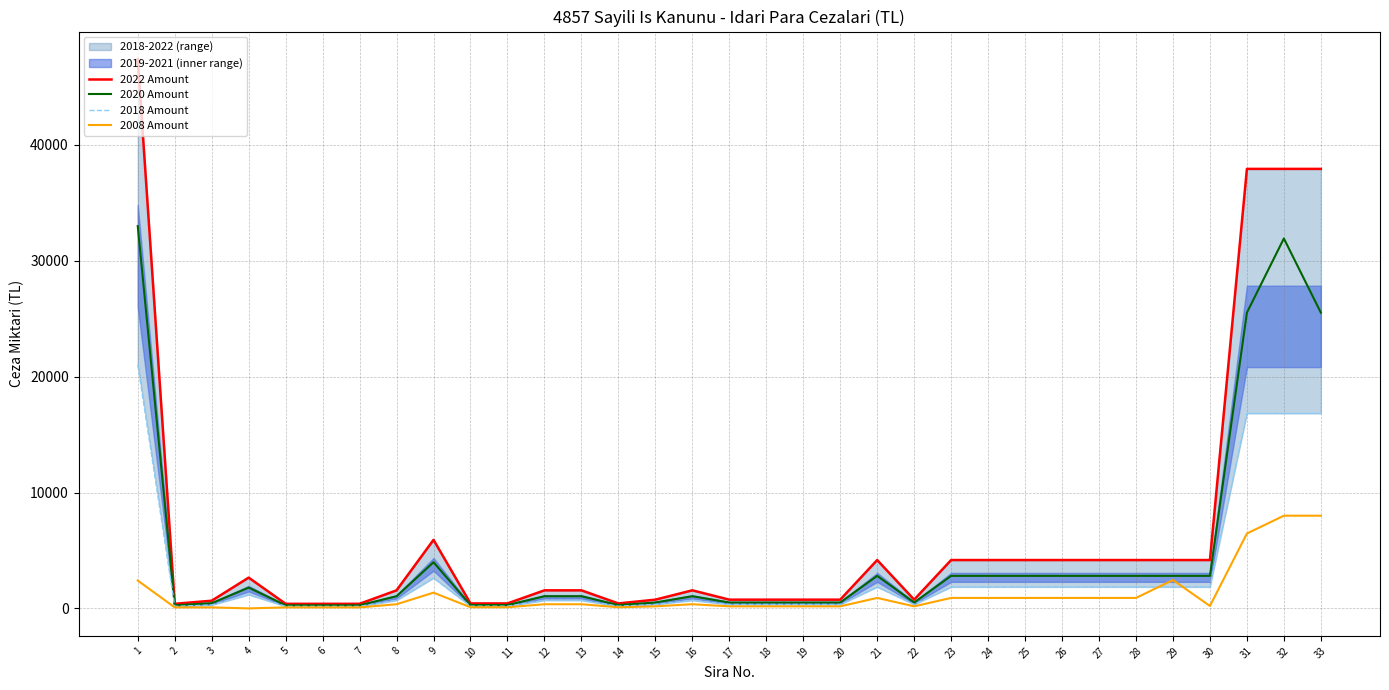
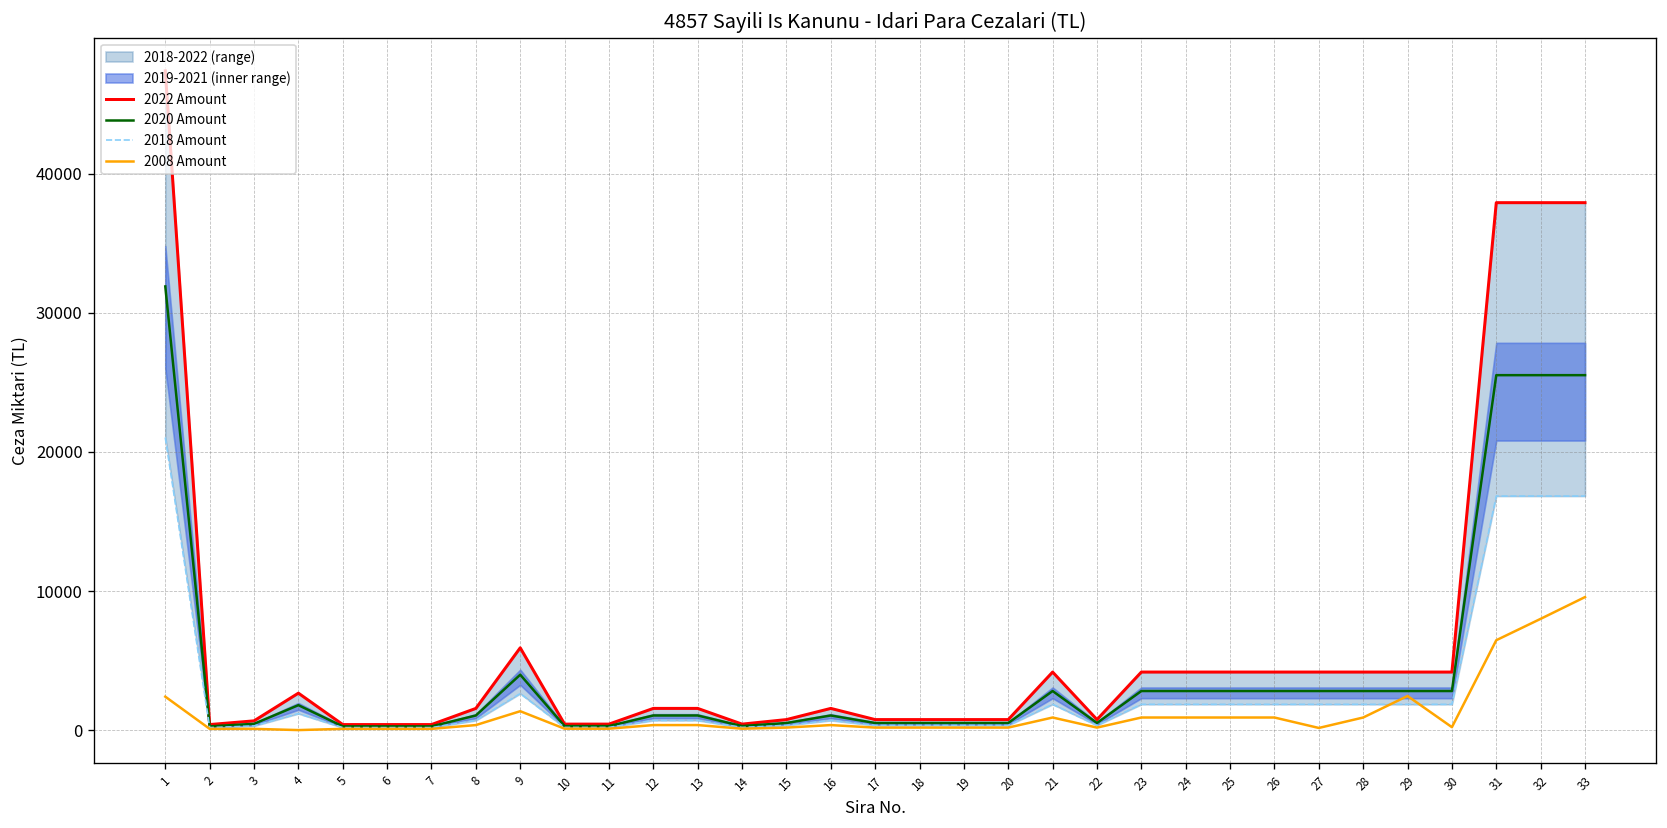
2020 Amount, 1: 33000 -> 31900
2008 Amount, 27: 900 -> 200
2020 Amount, 32: 31900 -> 25500
2008 Amount, 33: 8000 -> 9600
